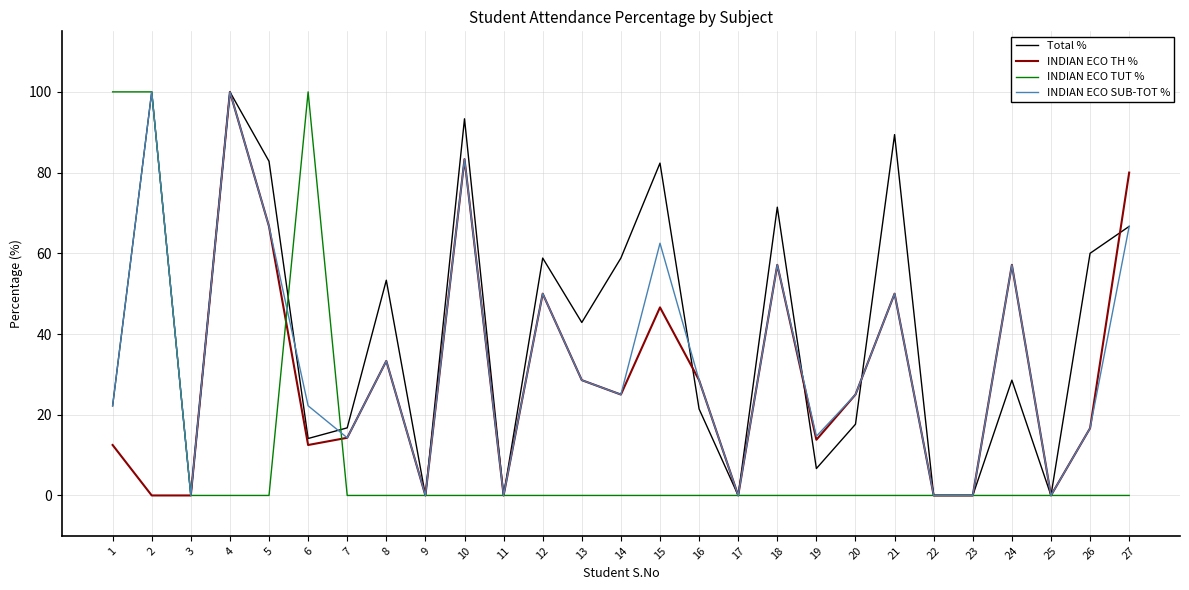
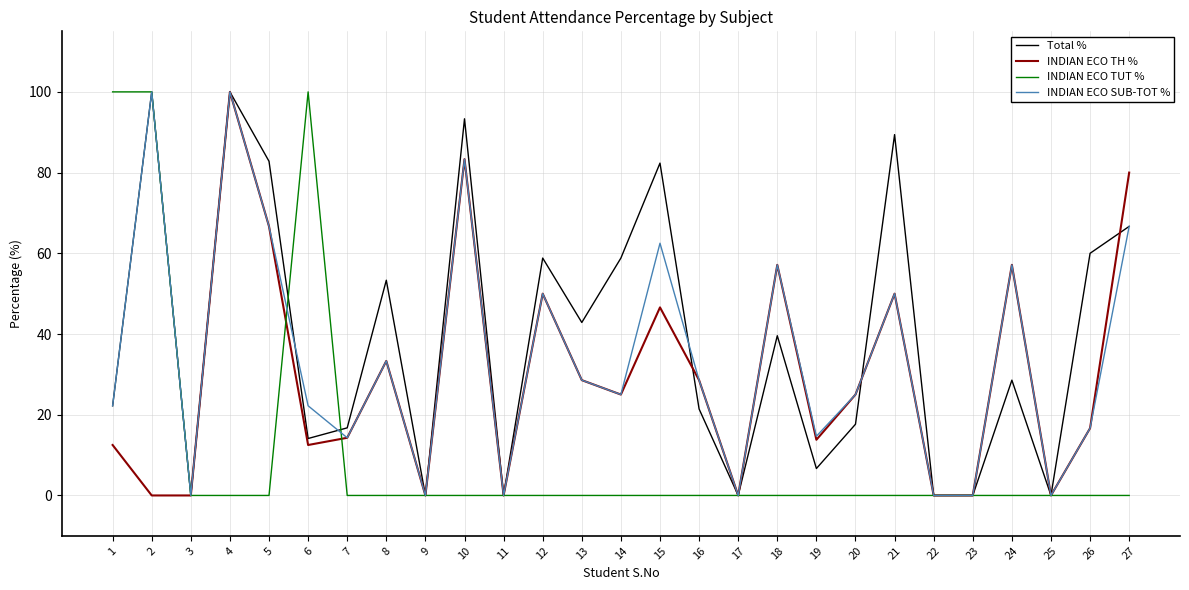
Total %, 18: 71 -> 40
